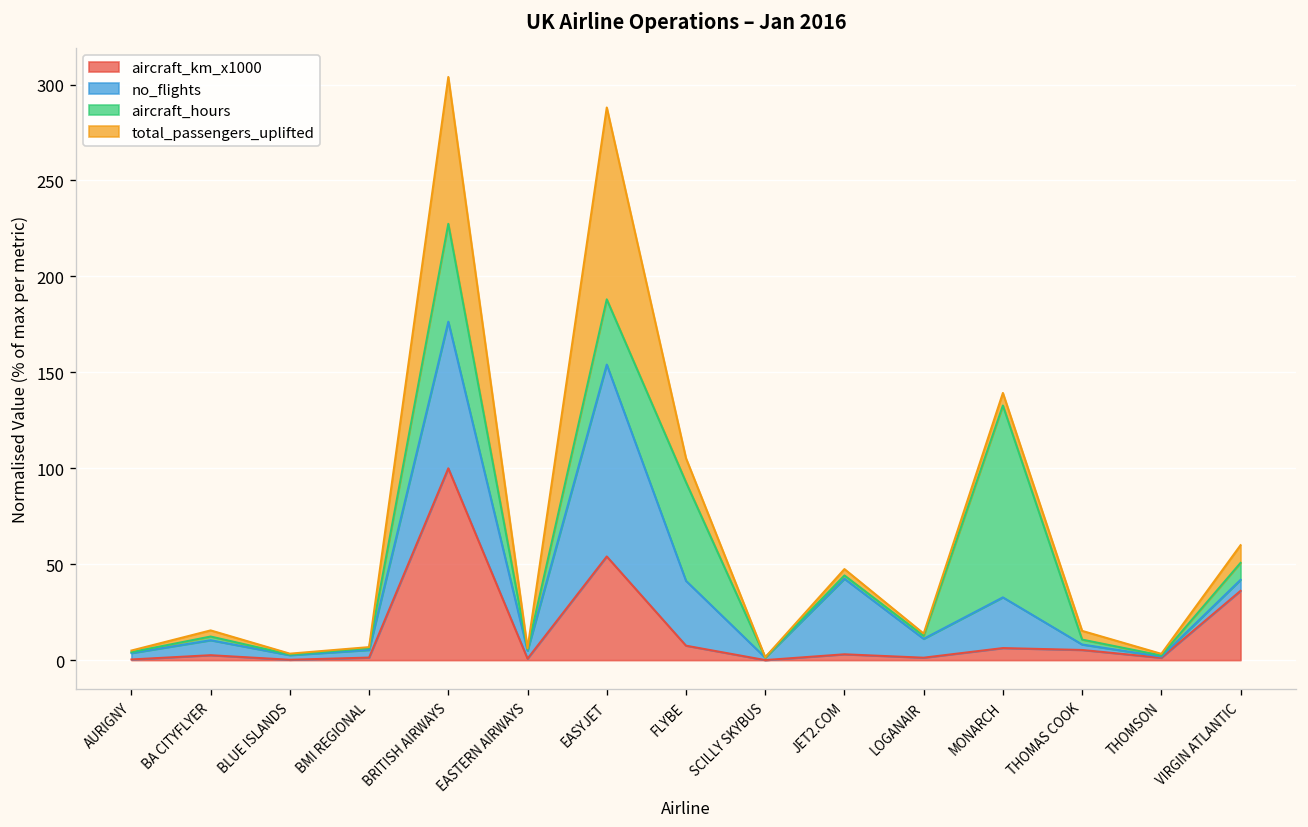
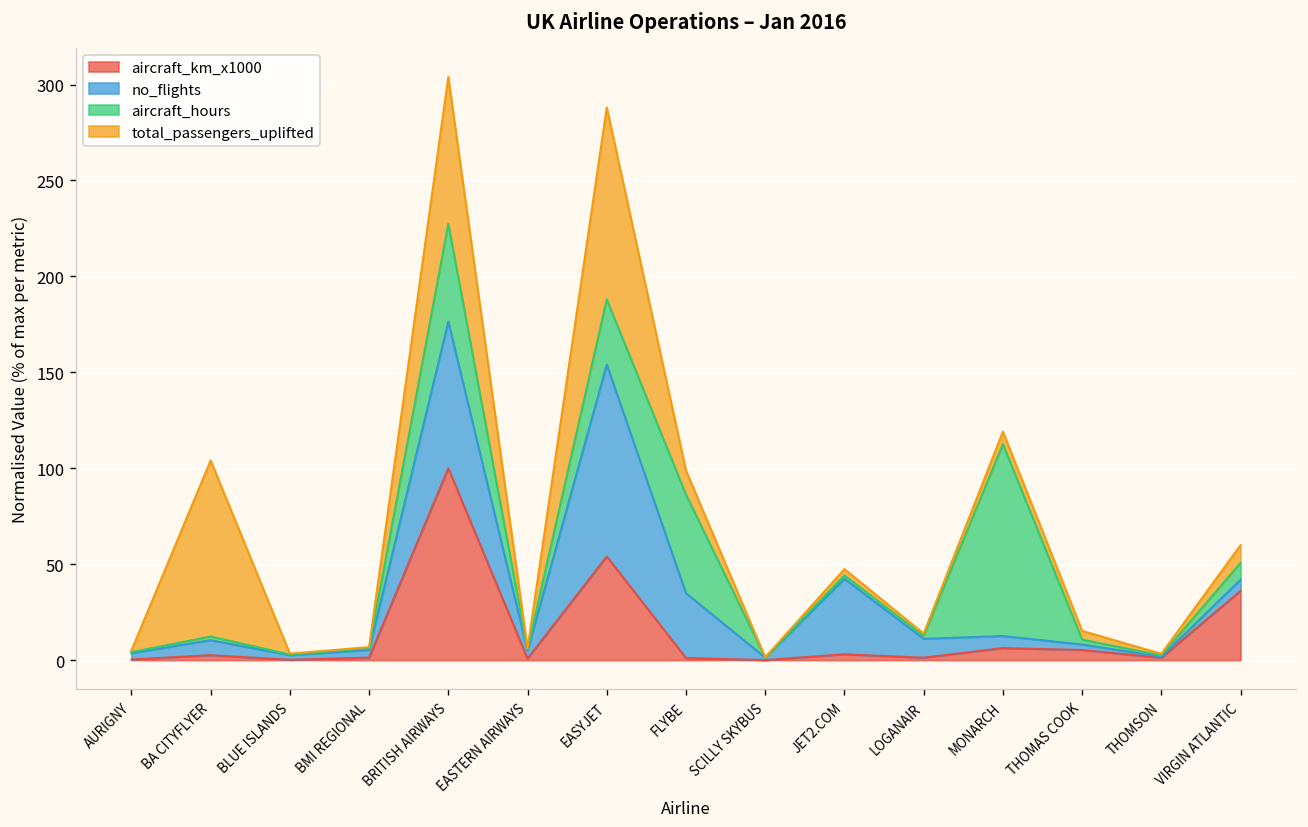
total_passengers_uplifted, BA CITYFLYER: 3 -> 92
aircraft_km_x1000, FLYBE: 8 -> 1
no_flights, MONARCH: 26 -> 6
